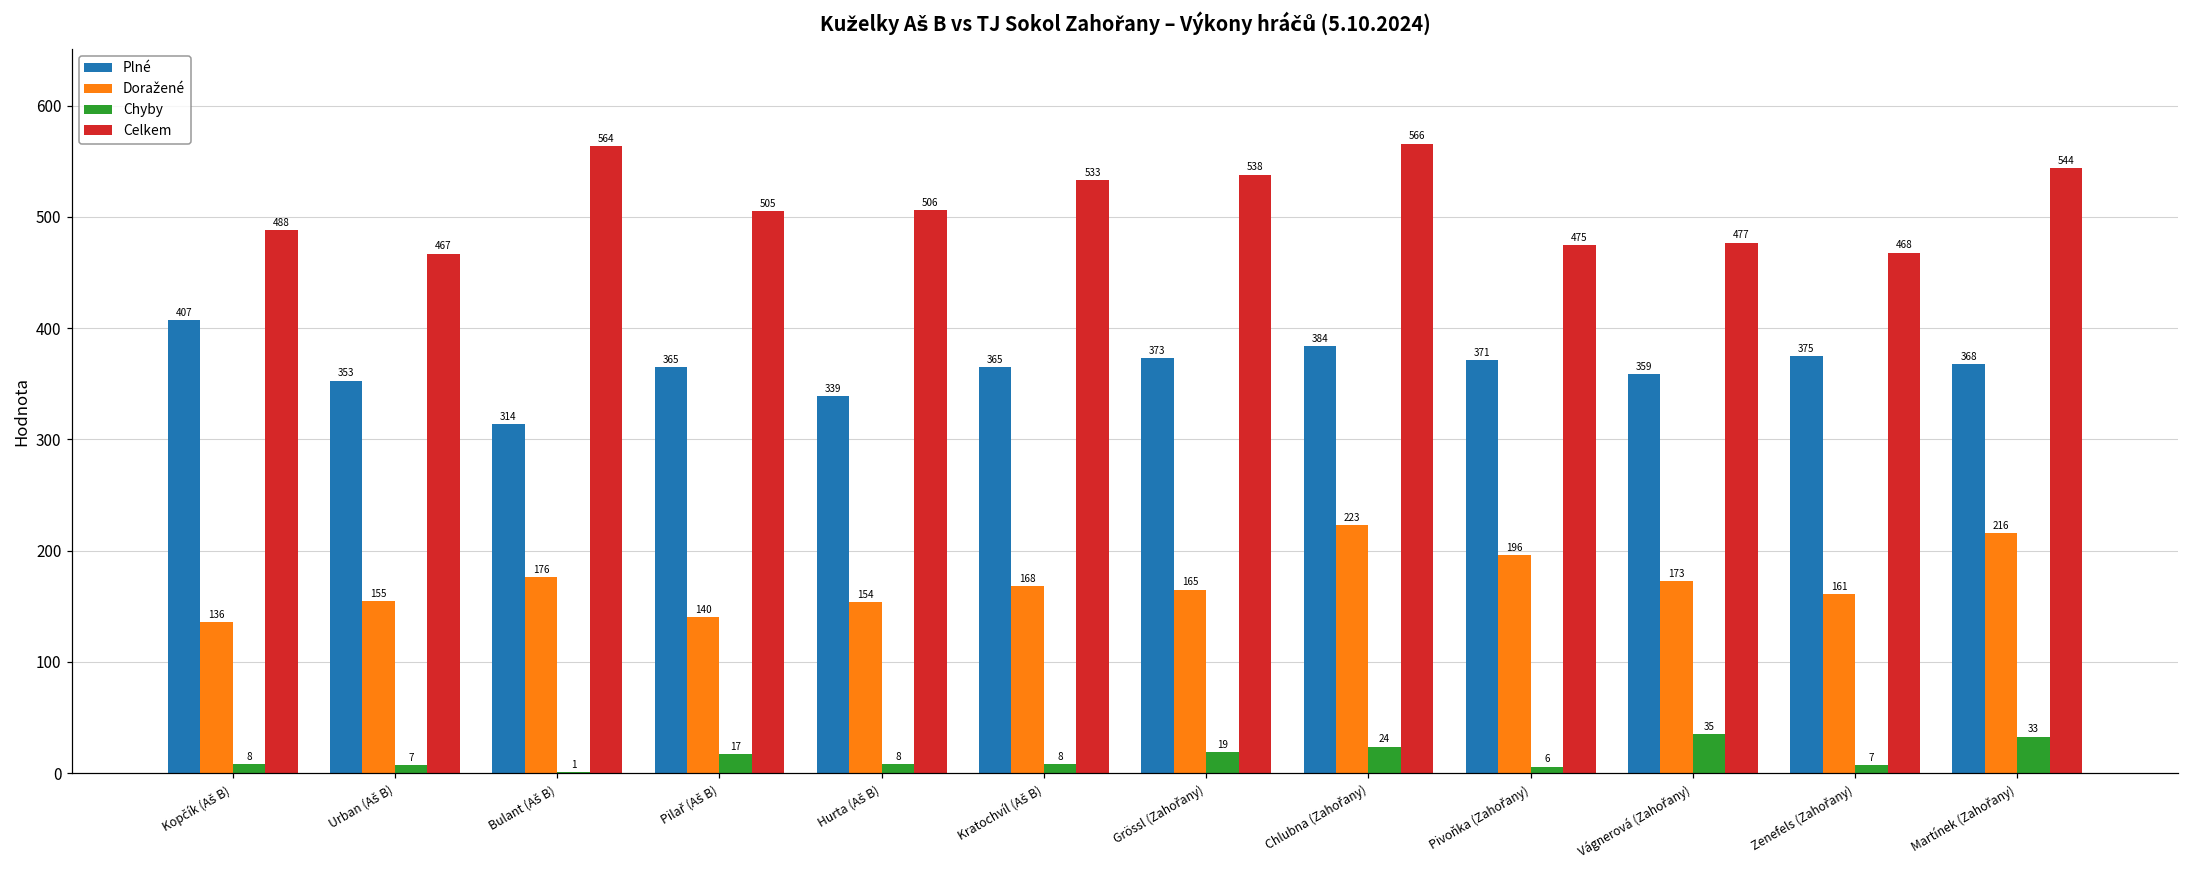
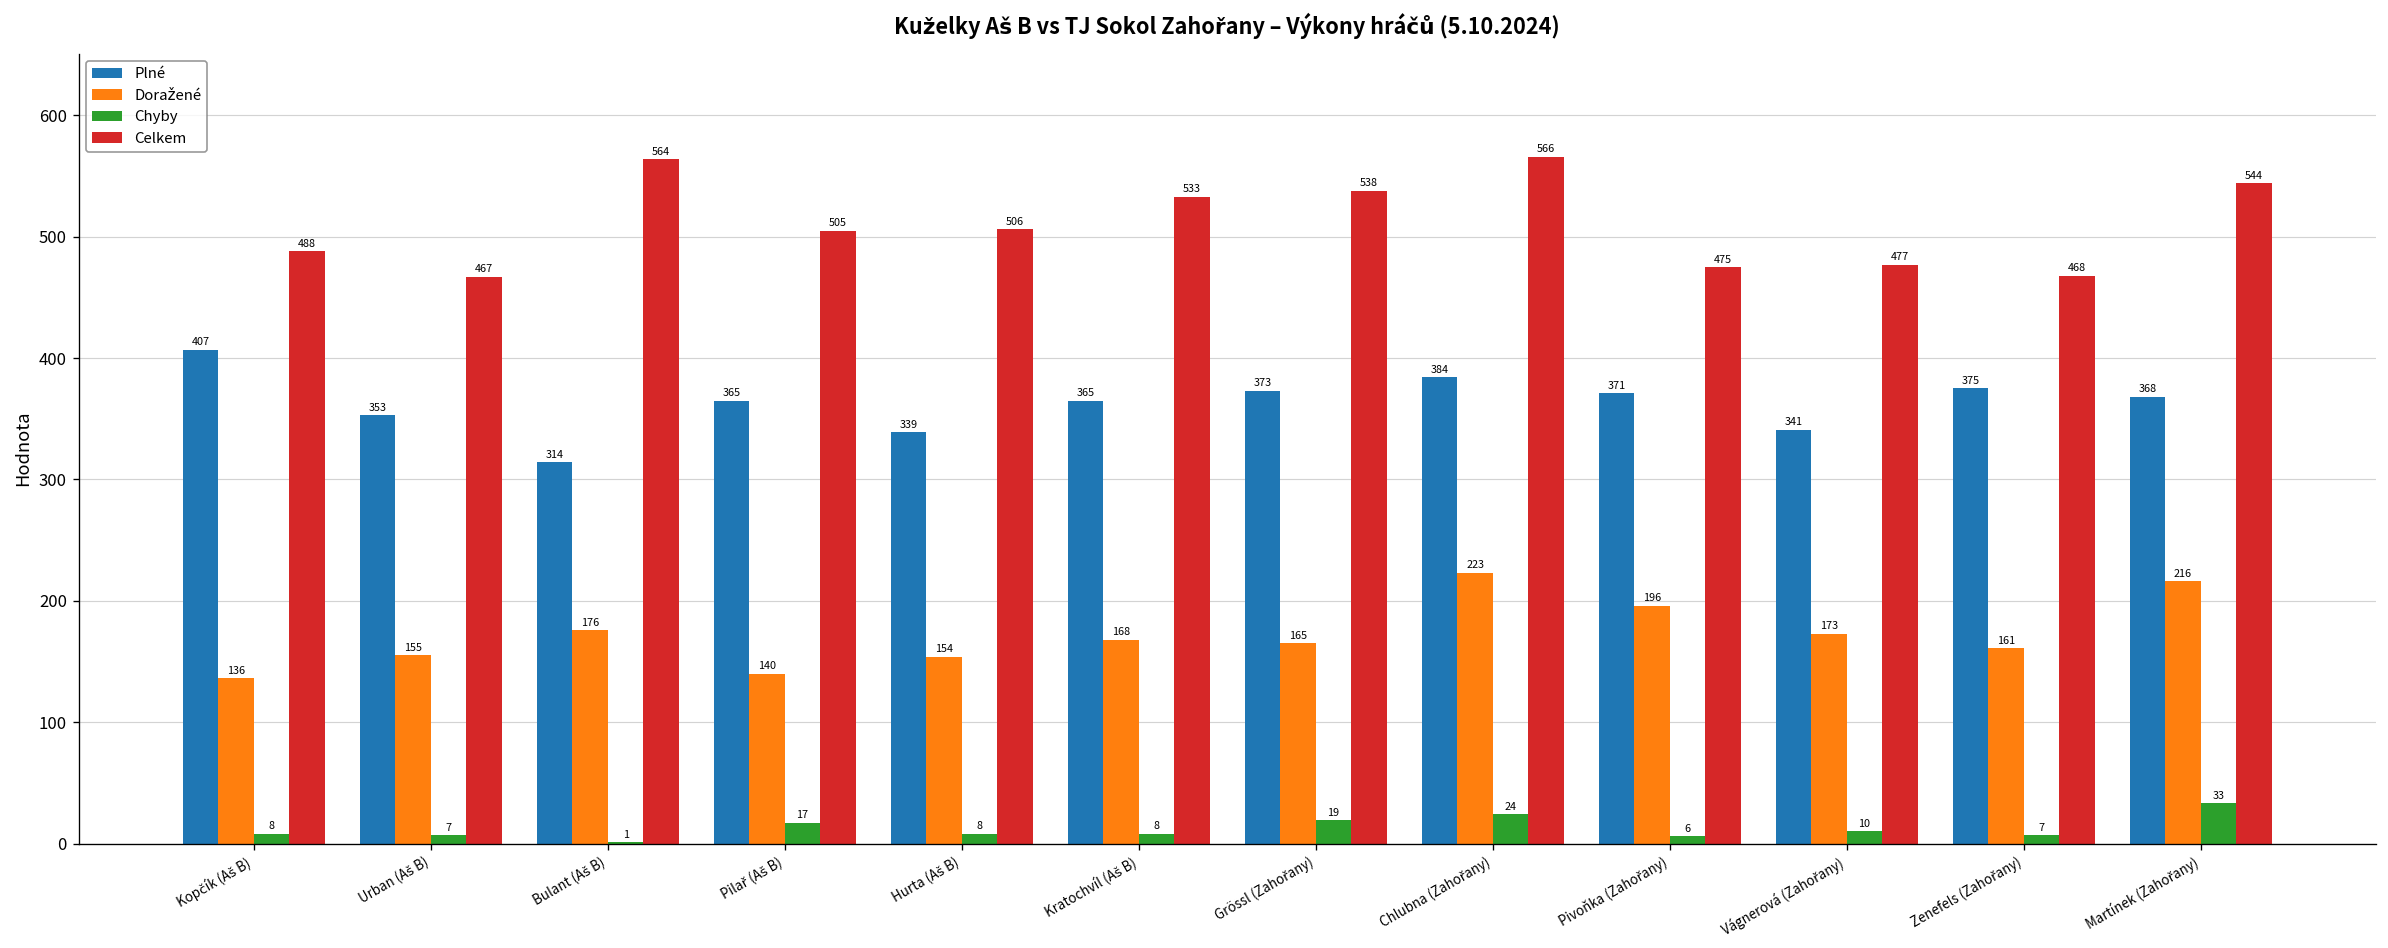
Plné, Vágnerová (Zahořany): 359 -> 341
Chyby, Vágnerová (Zahořany): 35 -> 10
